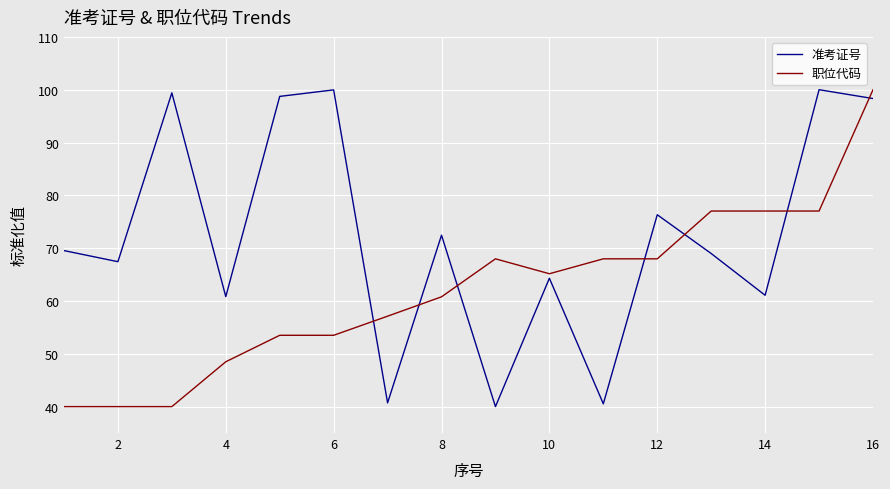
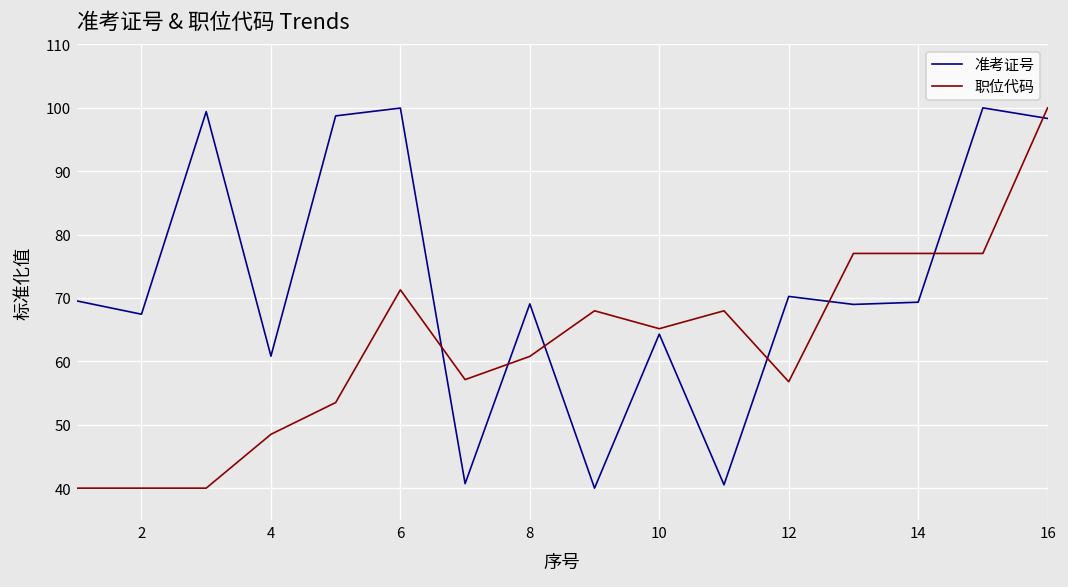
职位代码, 6: 54 -> 71
准考证号, 8: 72 -> 69
准考证号, 12: 76 -> 70
职位代码, 12: 68 -> 57
准考证号, 14: 61 -> 69
